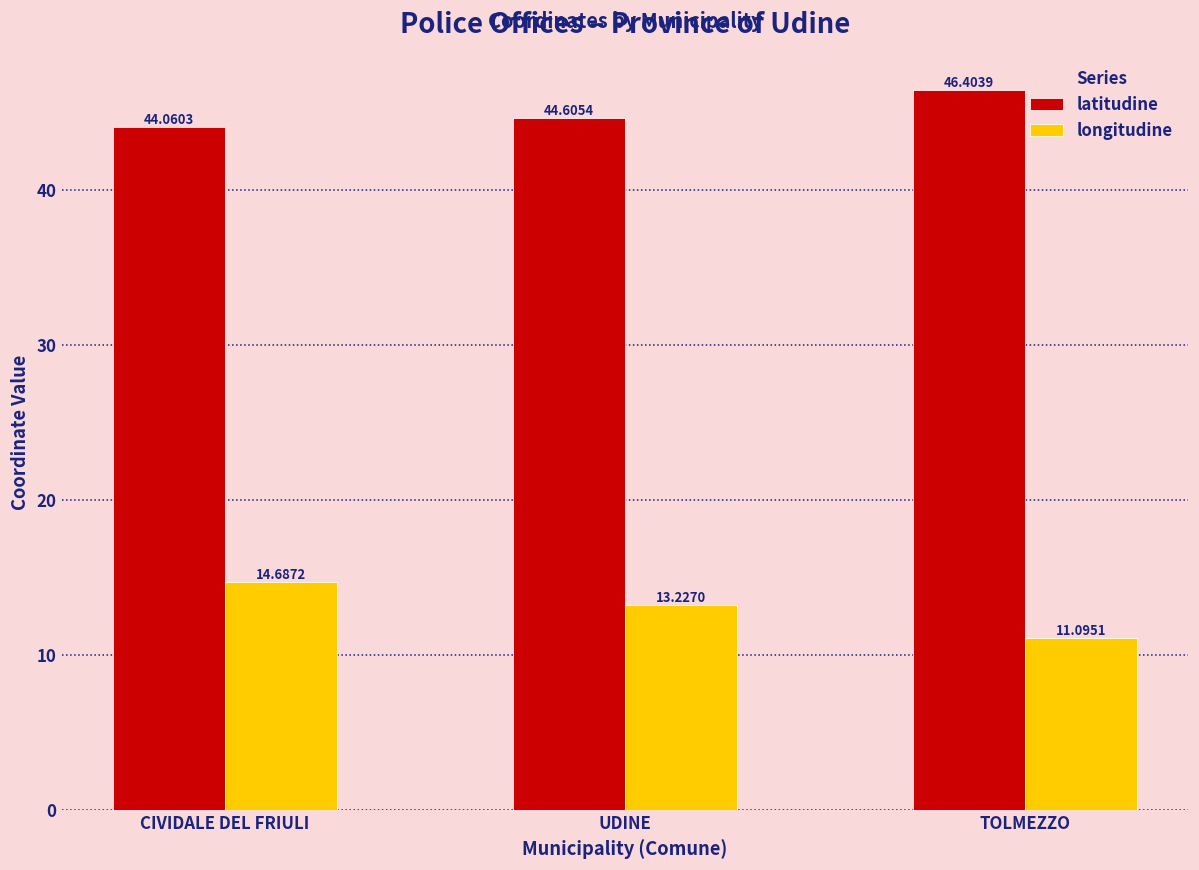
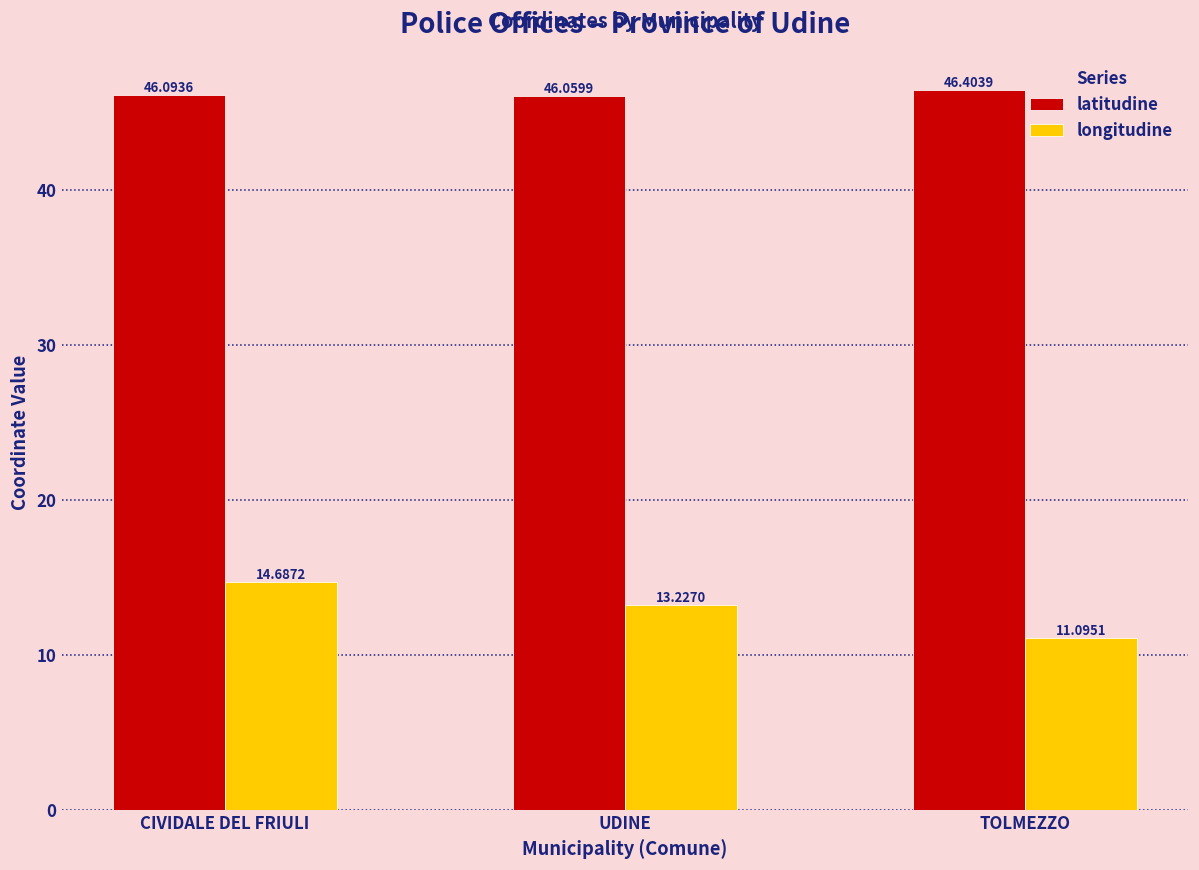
latitudine, CIVIDALE DEL FRIULI: 44.0603 -> 46.0936
latitudine, UDINE: 44.6054 -> 46.0599
